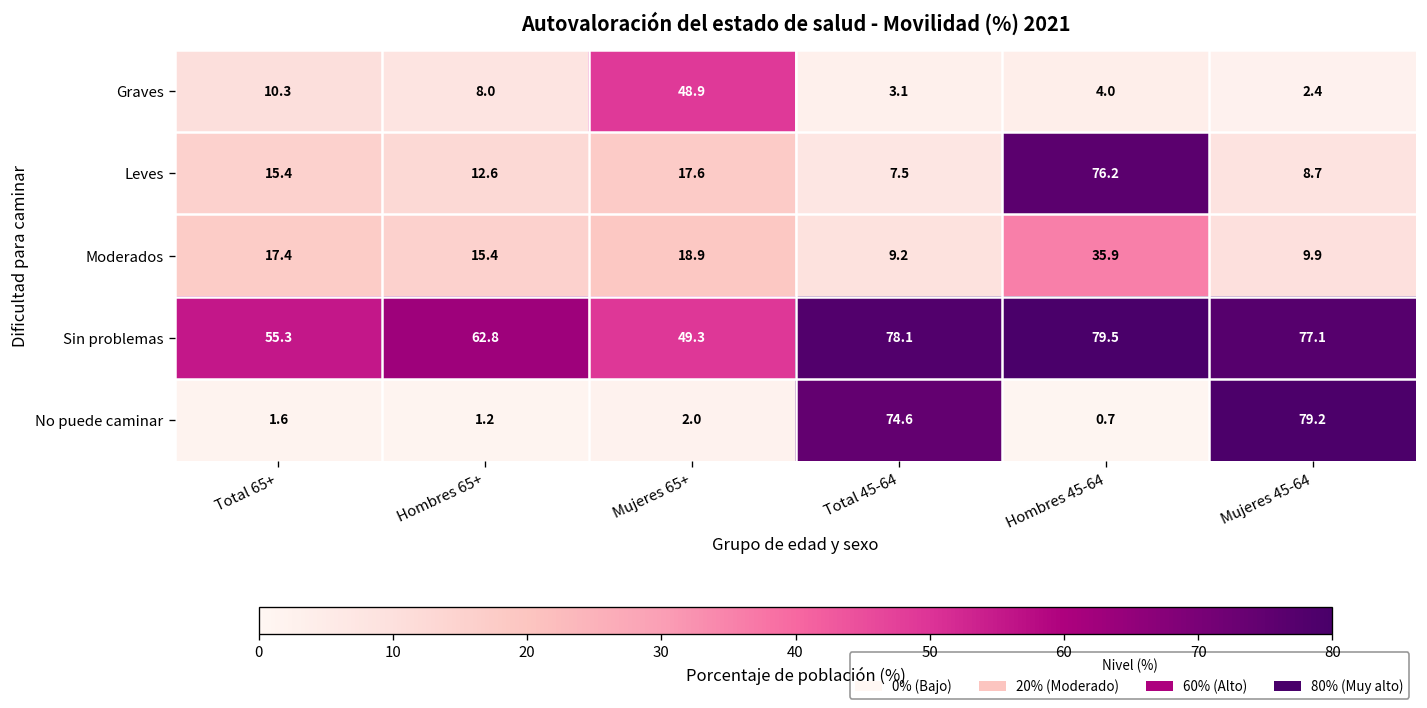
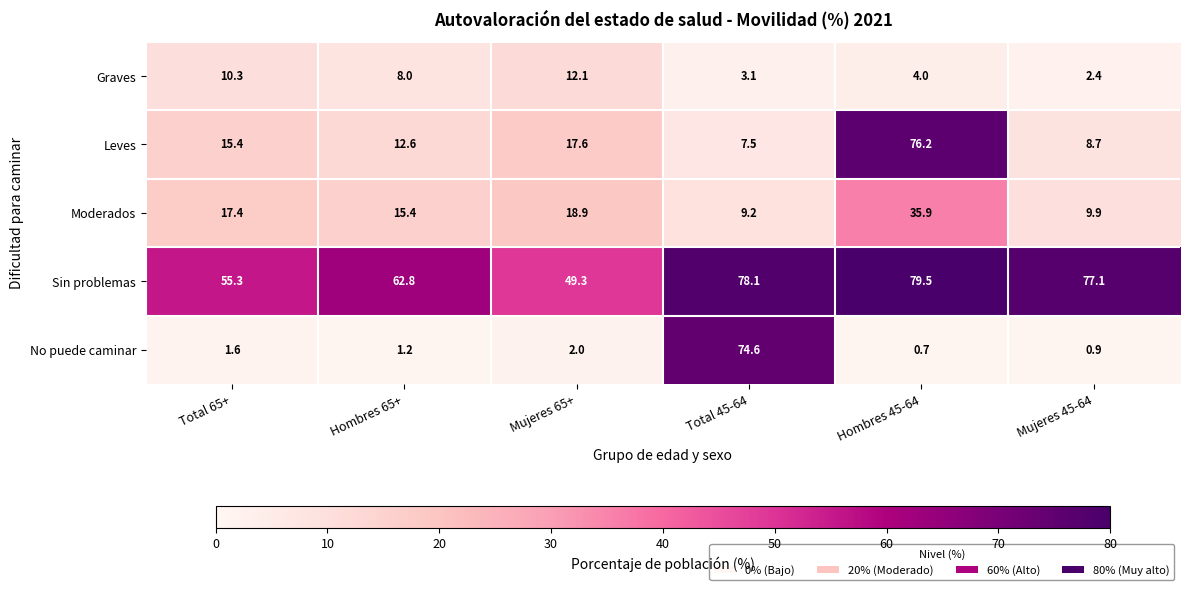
Graves, Mujeres 65+: 48.9 -> 12.1
No puede caminar, Mujeres 45-64: 79.2 -> 0.9
